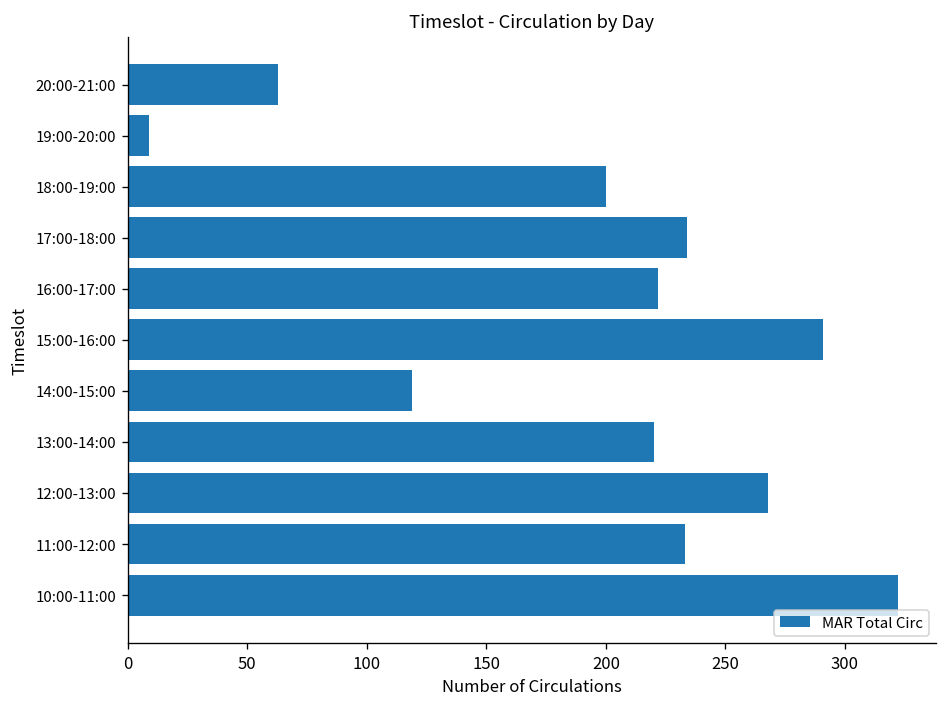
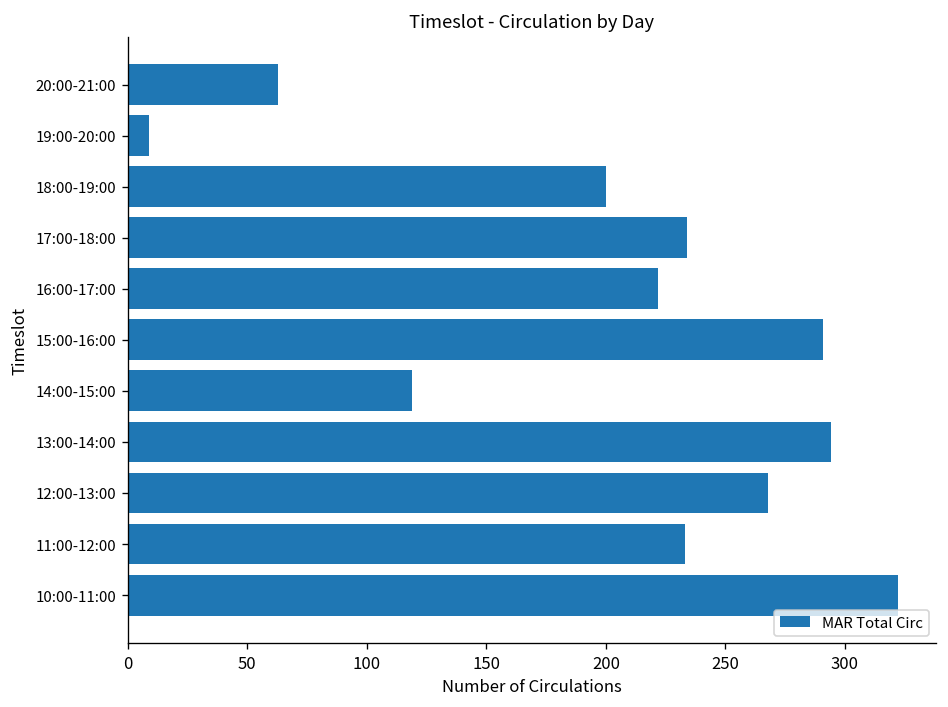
13:00-14:00: 220 -> 294
